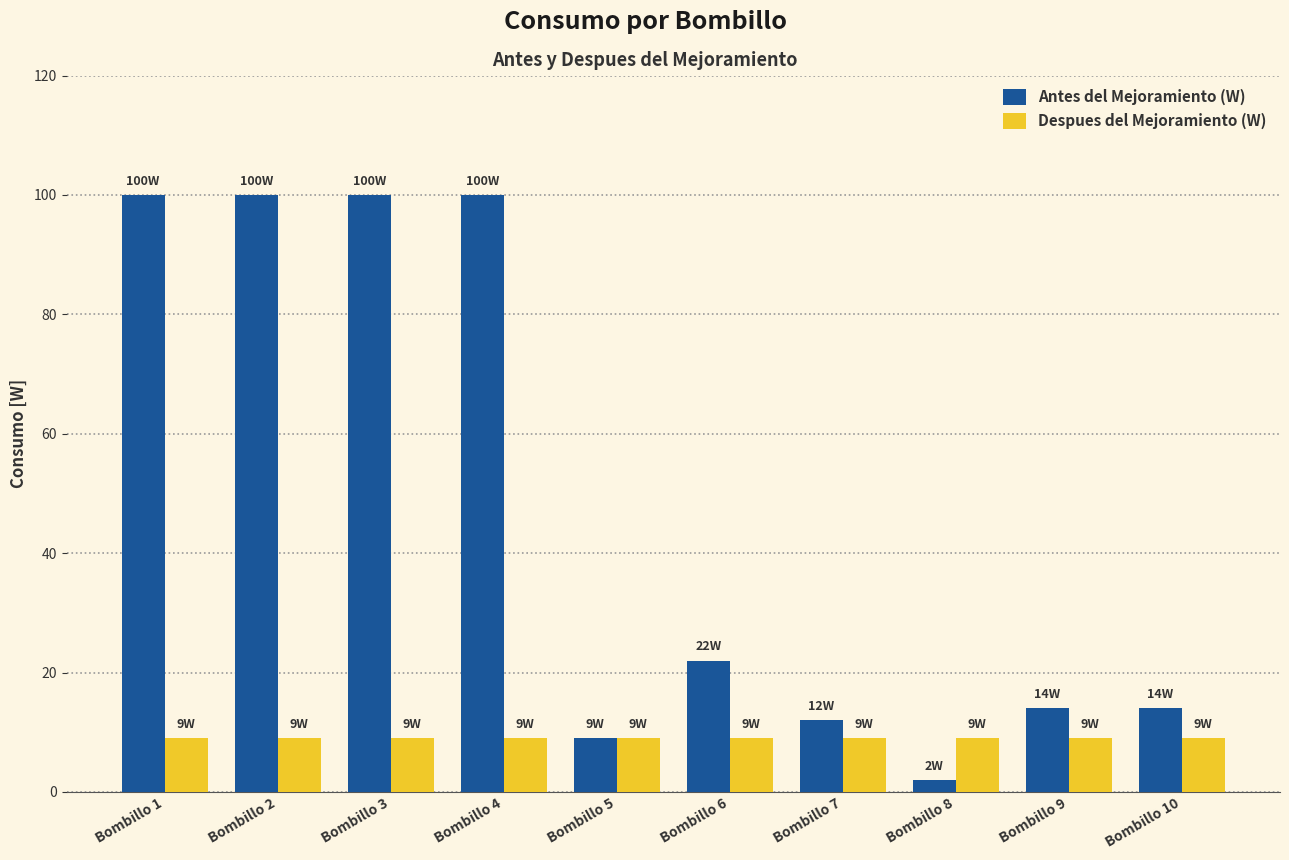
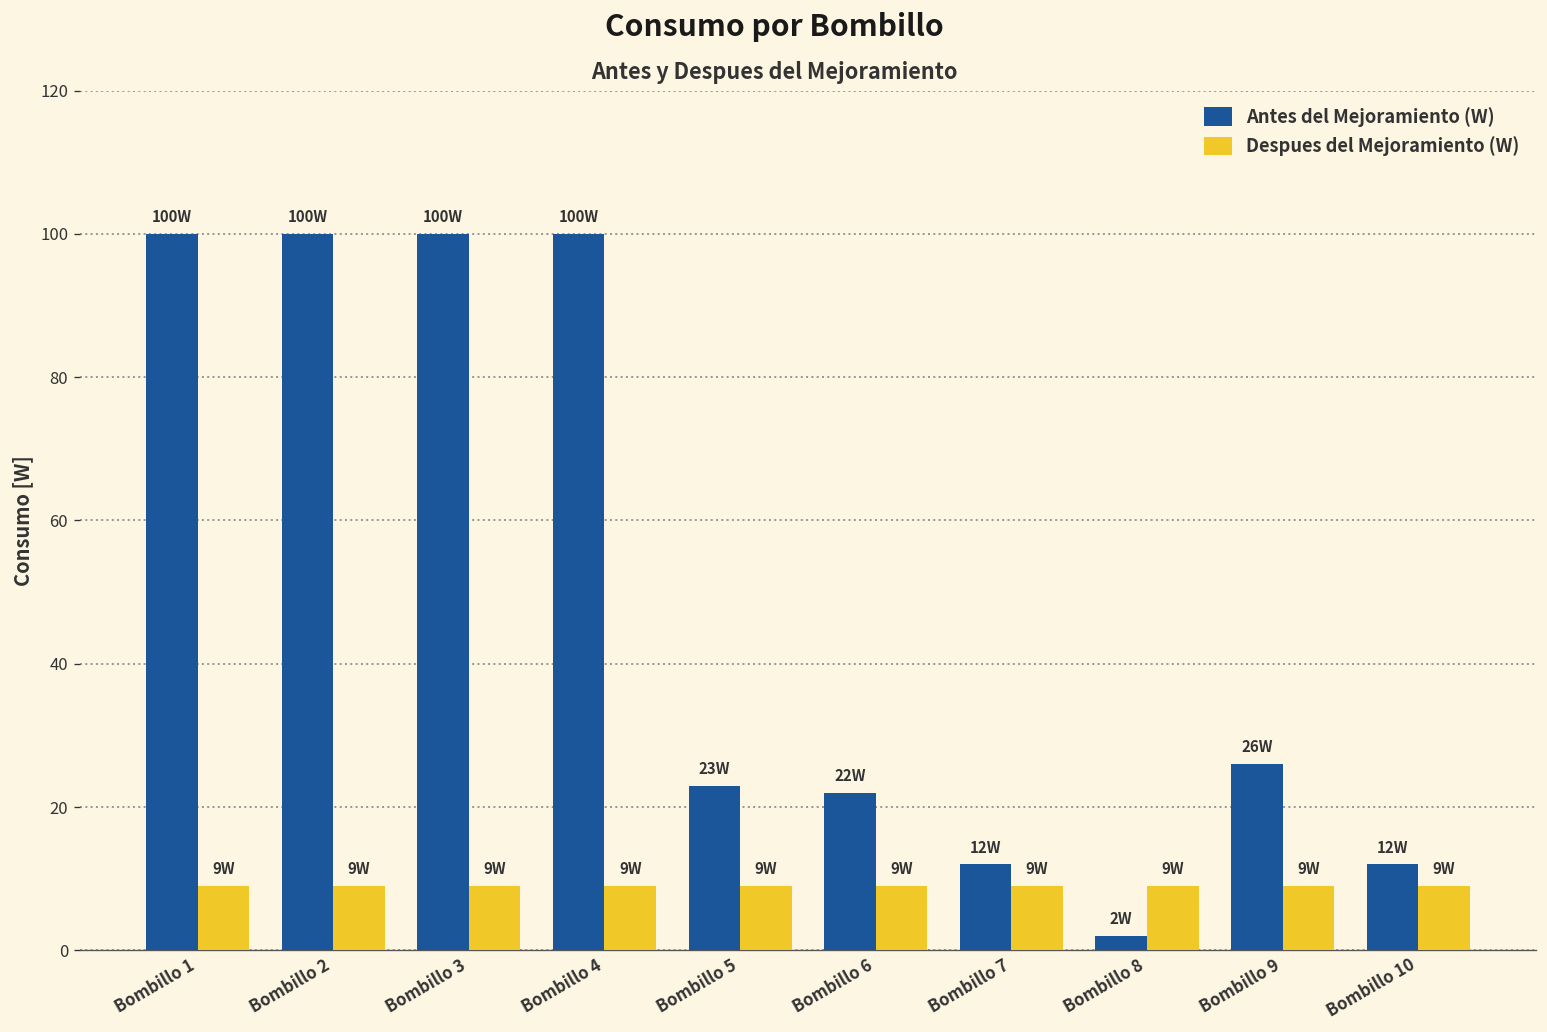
Antes del Mejoramiento (W), Bombillo 5: 9W -> 23W
Antes del Mejoramiento (W), Bombillo 9: 14W -> 26W
Antes del Mejoramiento (W), Bombillo 10: 14W -> 12W
